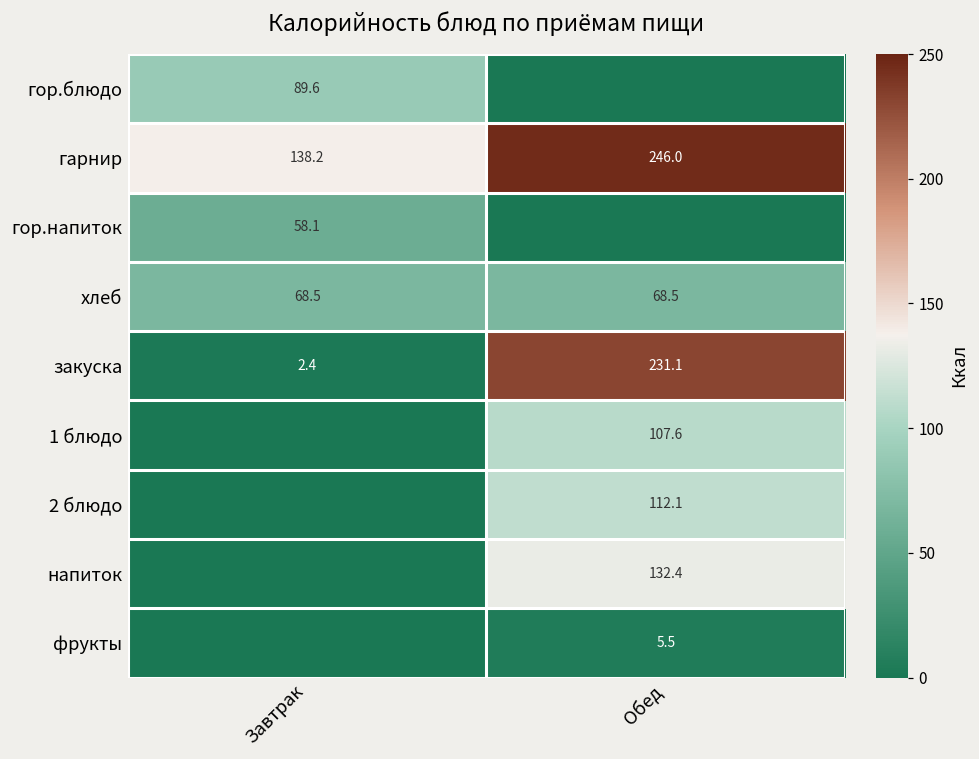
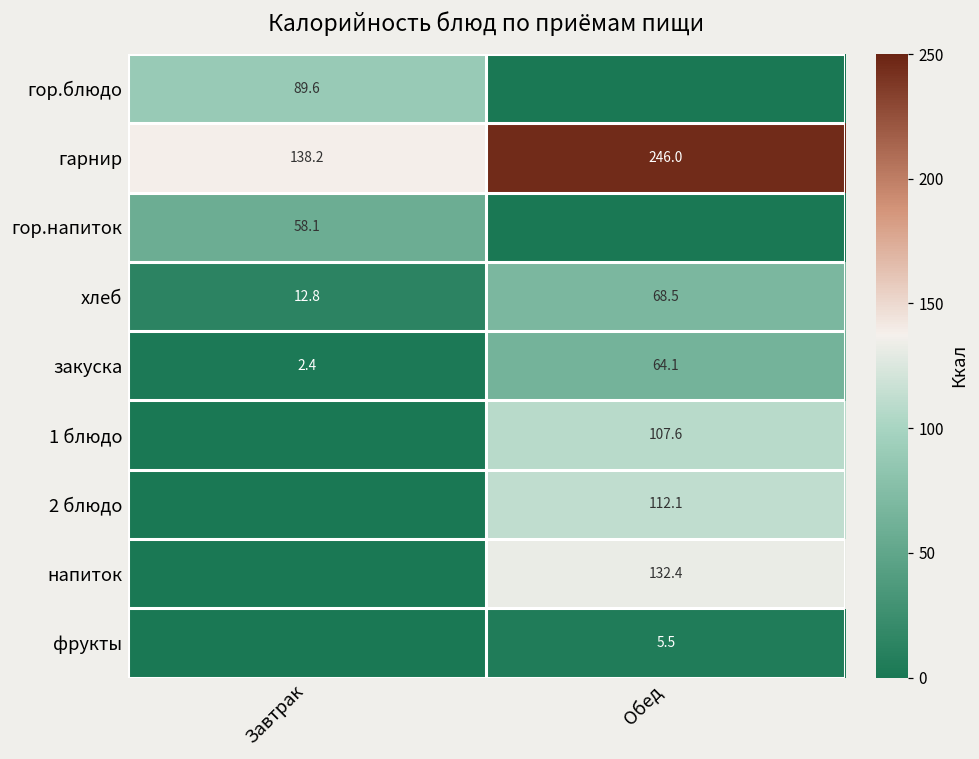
хлеб, Завтрак: 68.5 -> 12.8
закуска, Обед: 231.1 -> 64.1
